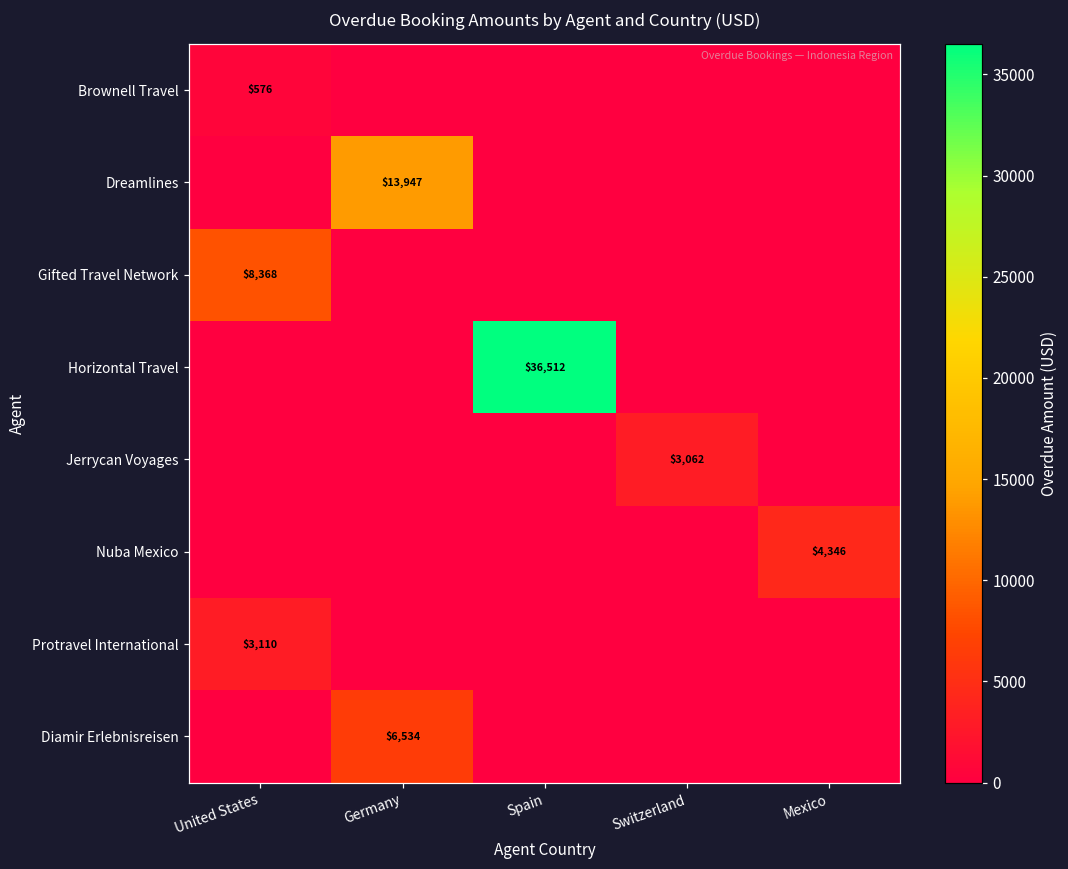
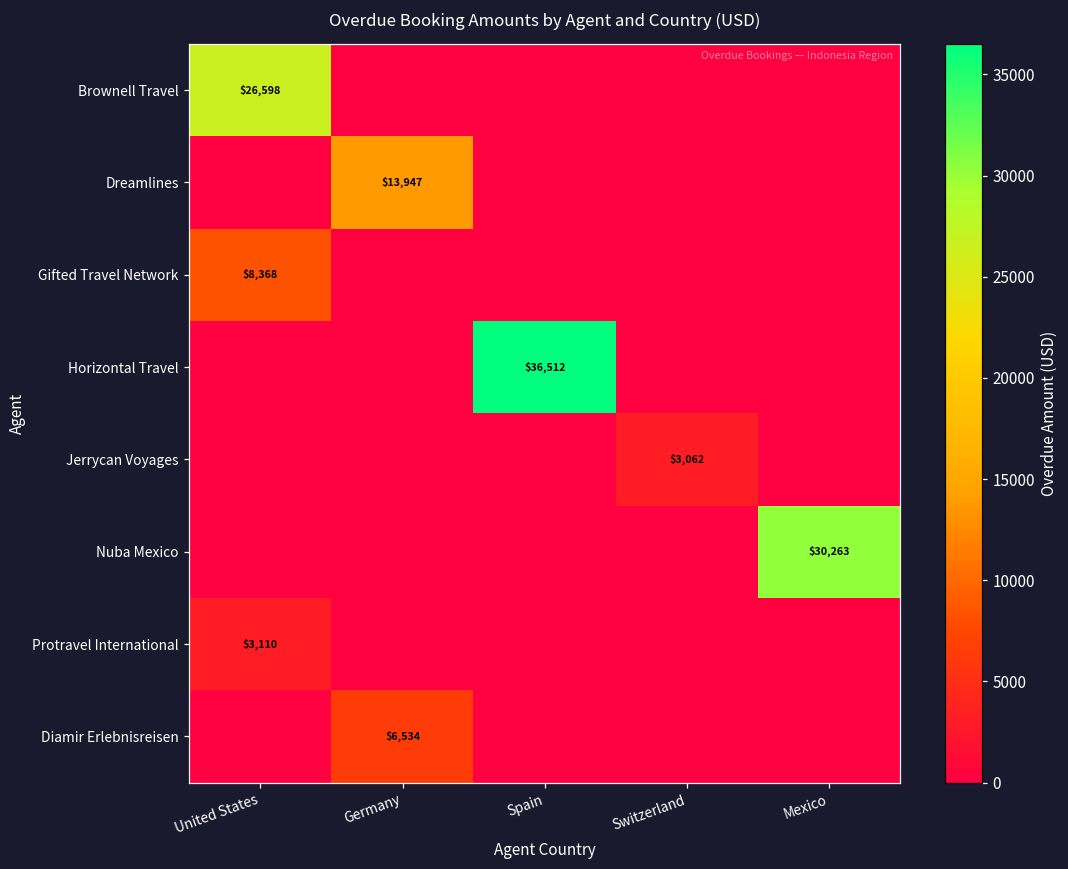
Brownell Travel, United States: $576 -> $26,598
Nuba Mexico, Mexico: $4,346 -> $30,263
